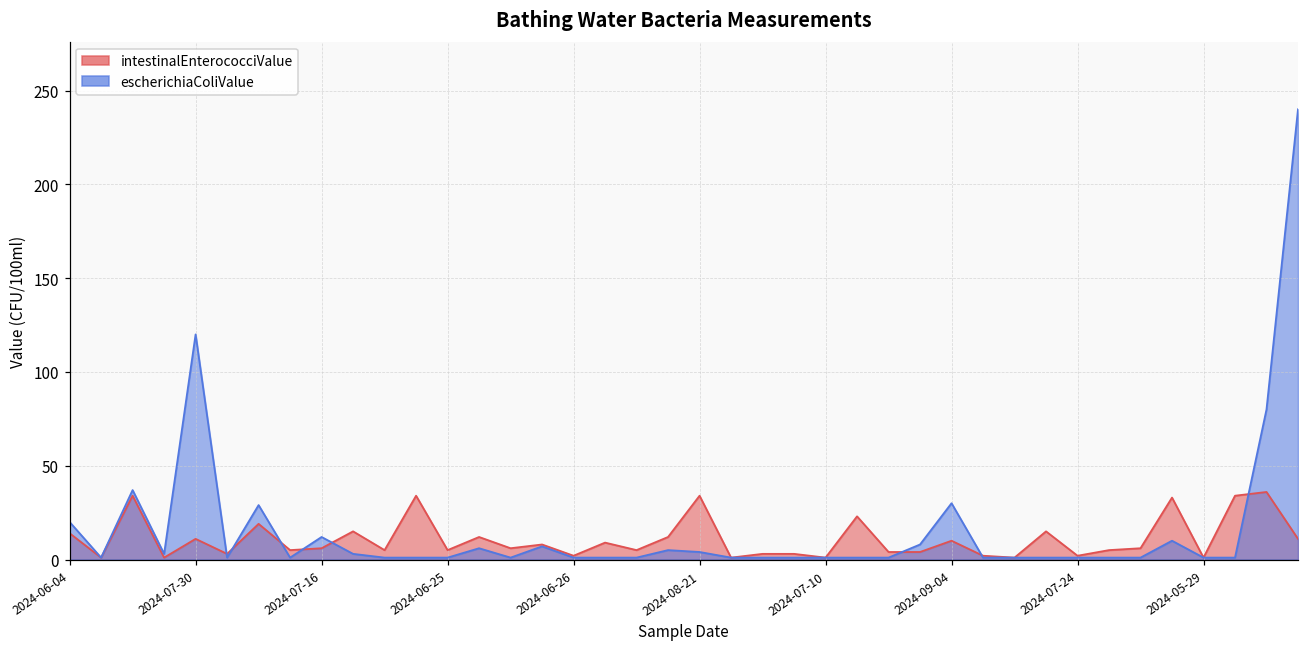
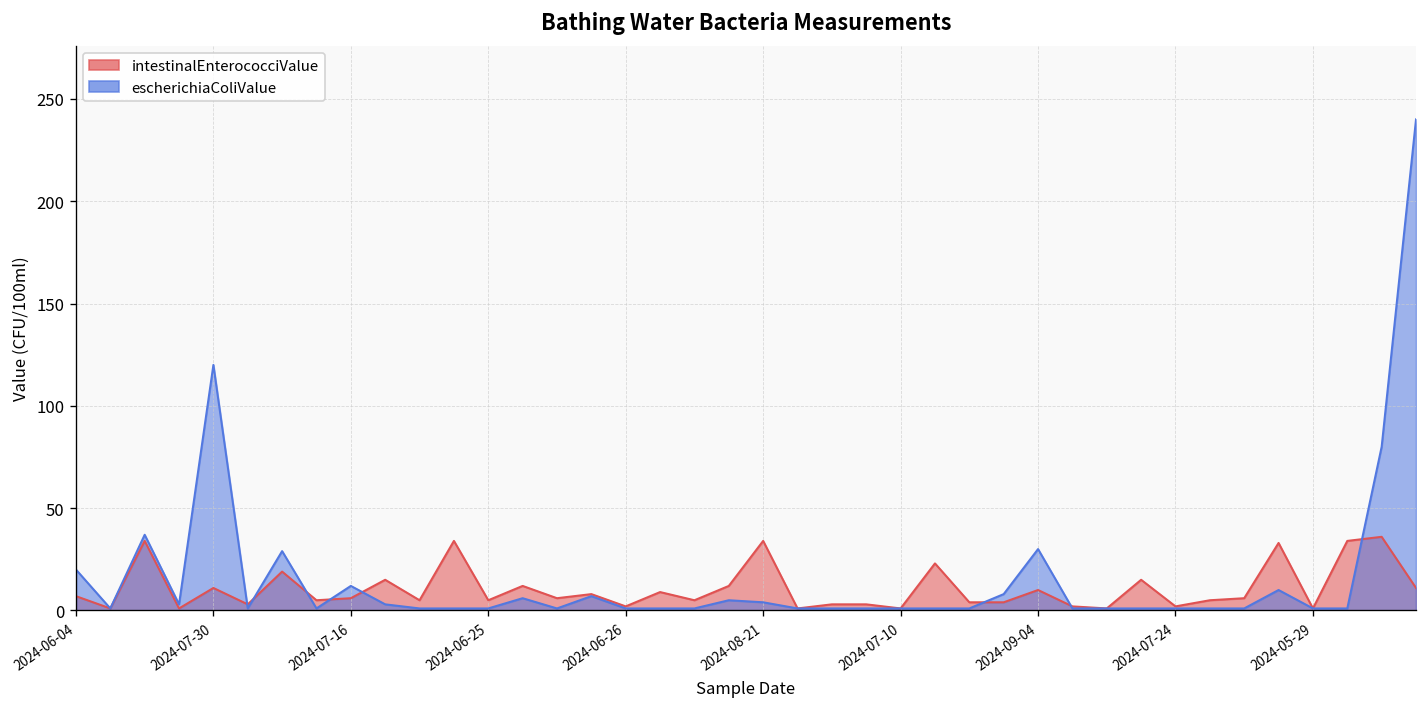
intestinalEnterococciValue, 2024-06-04: 14 -> 7
